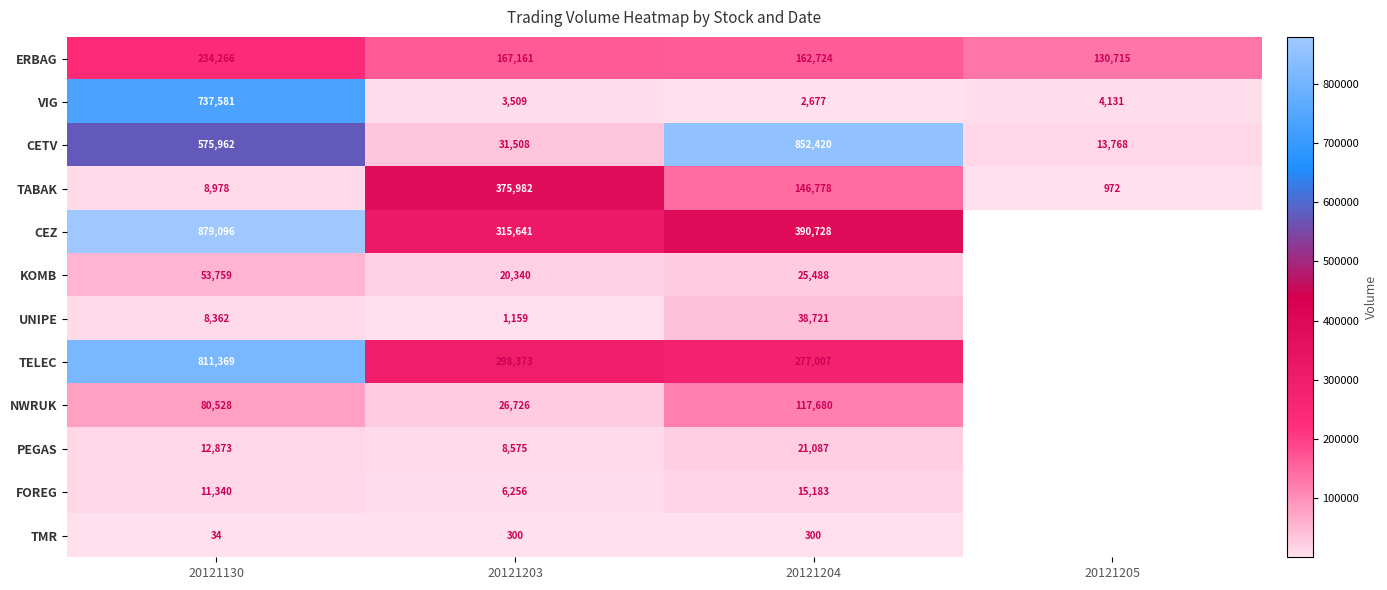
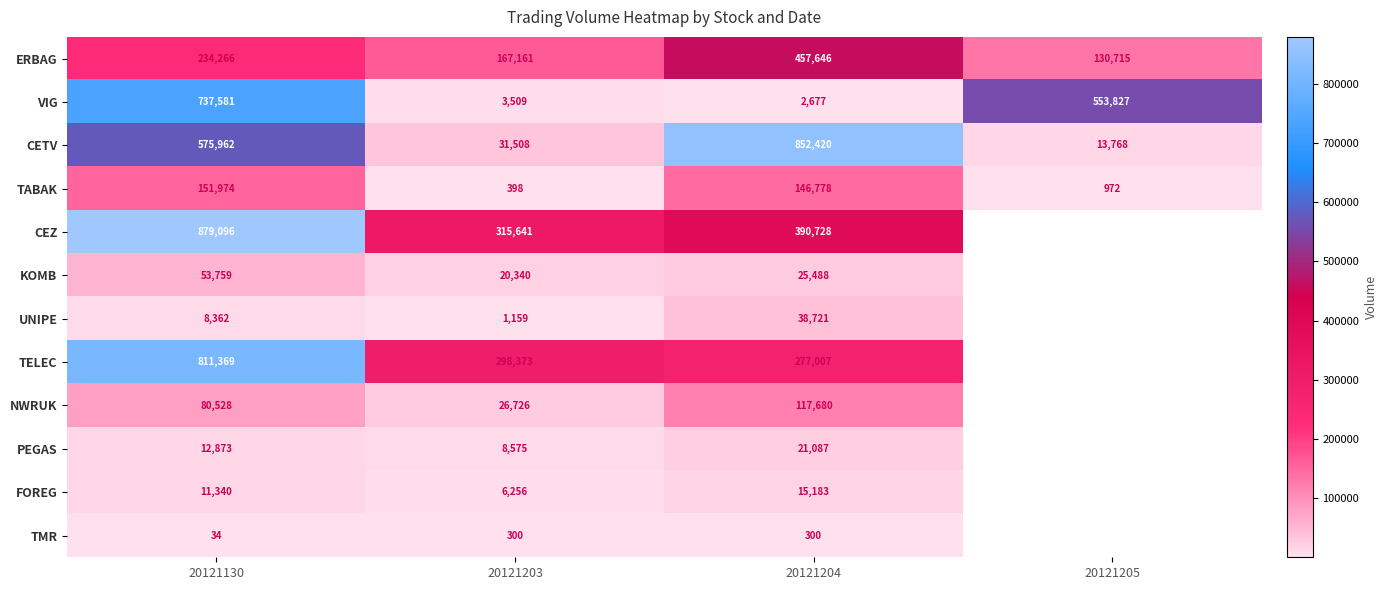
ERBAG, 20121204: 162,724 -> 457,646
VIG, 20121205: 4,131 -> 553,827
TABAK, 20121130: 8,978 -> 151,974
TABAK, 20121203: 375,982 -> 398
